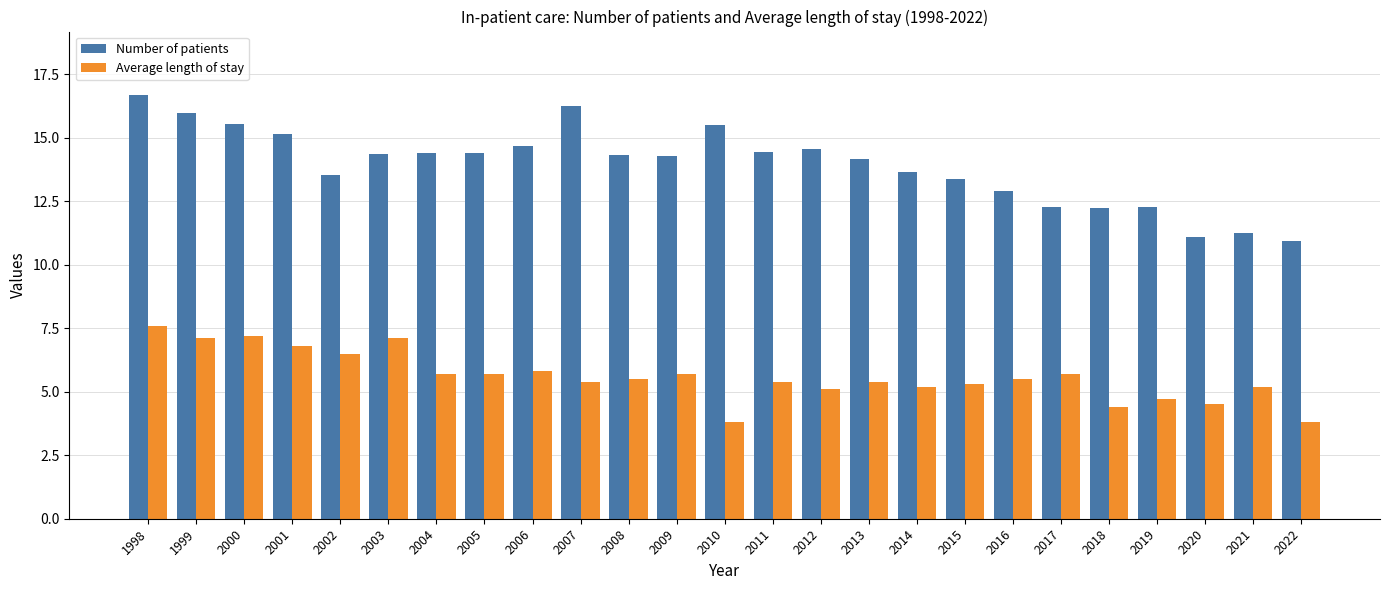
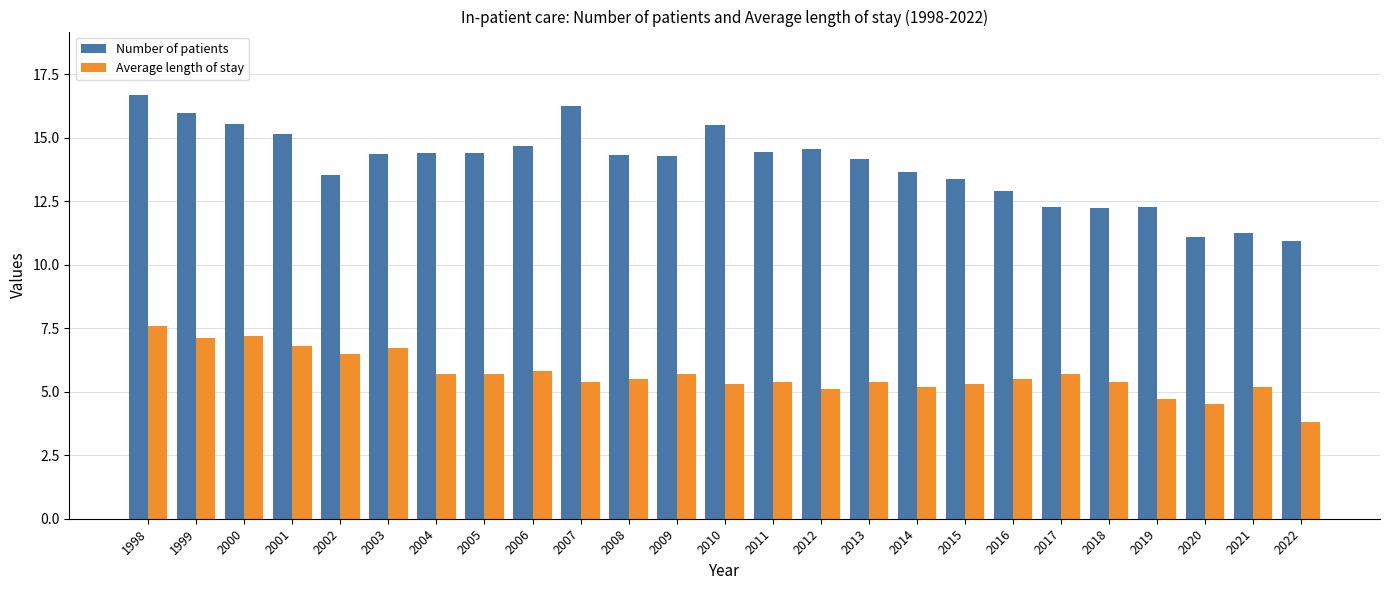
Average length of stay, 2003: 7.1 -> 6.7
Average length of stay, 2010: 3.8 -> 5.3
Average length of stay, 2018: 4.4 -> 5.4
